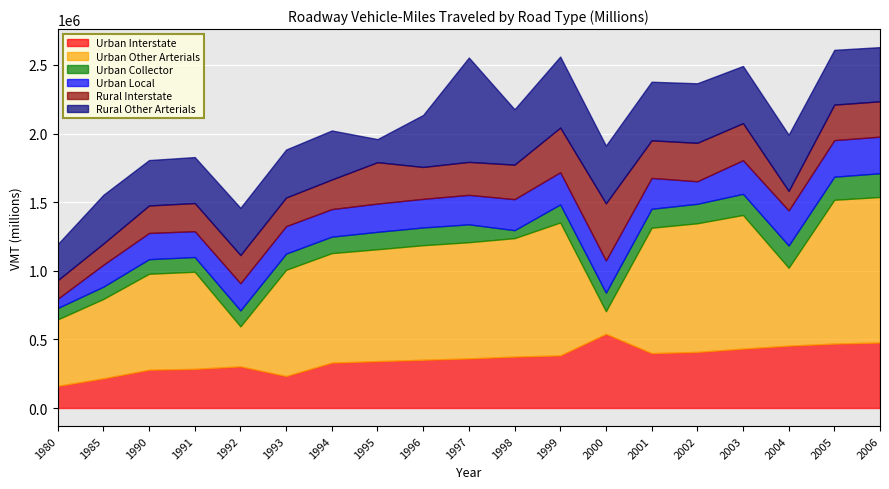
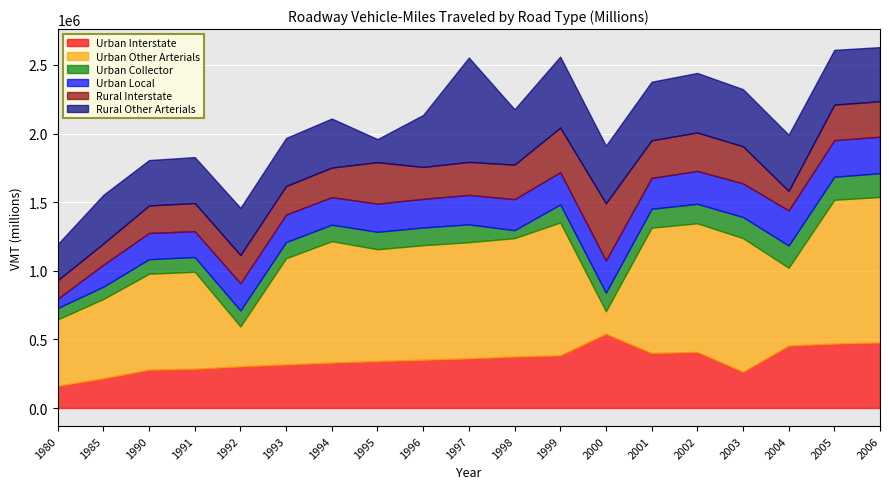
Urban Interstate, 1993: 230000 -> 320000
Urban Other Arterials, 1994: 800000 -> 890000
Urban Local, 2002: 160000 -> 240000
Urban Interstate, 2003: 430000 -> 260000
